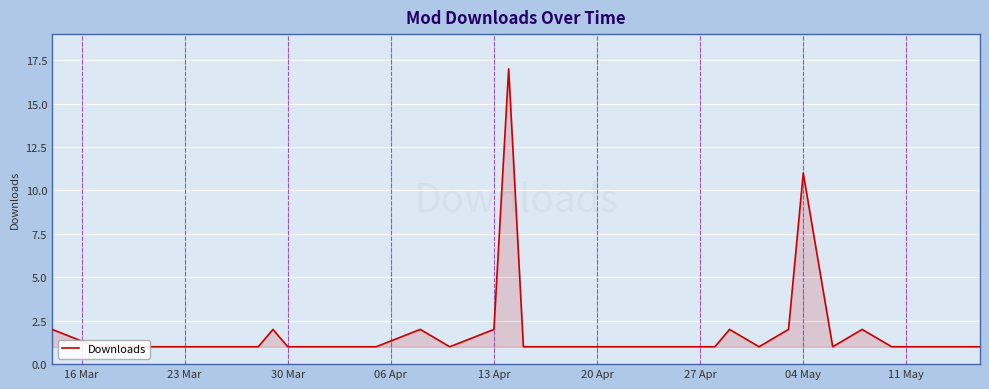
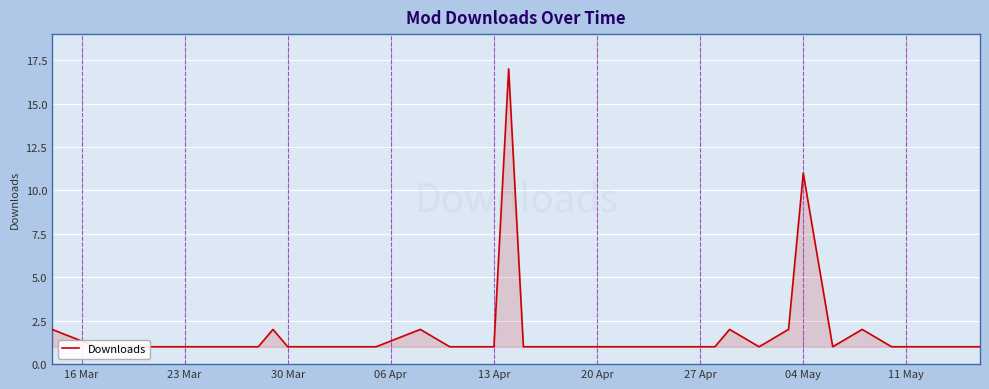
13 Apr: 2 -> 1
